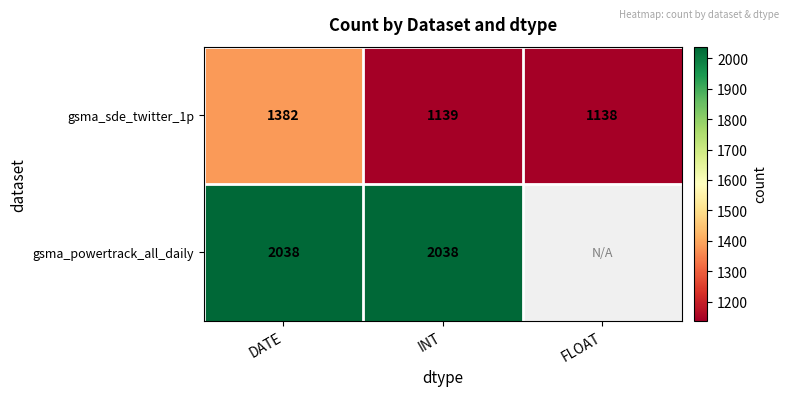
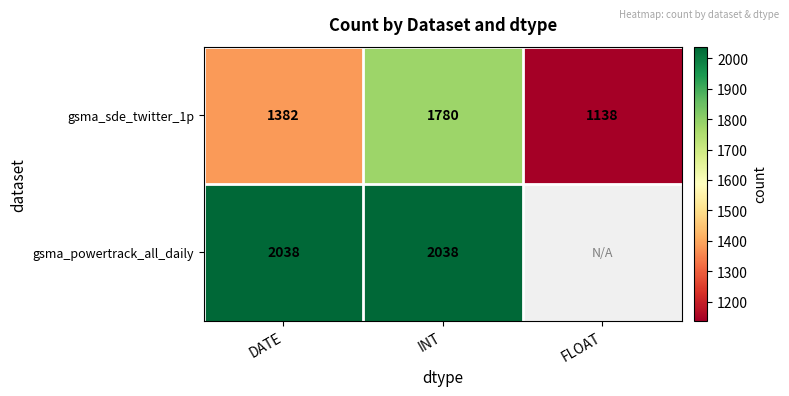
gsma_sde_twitter_1p, INT: 1139 -> 1780
